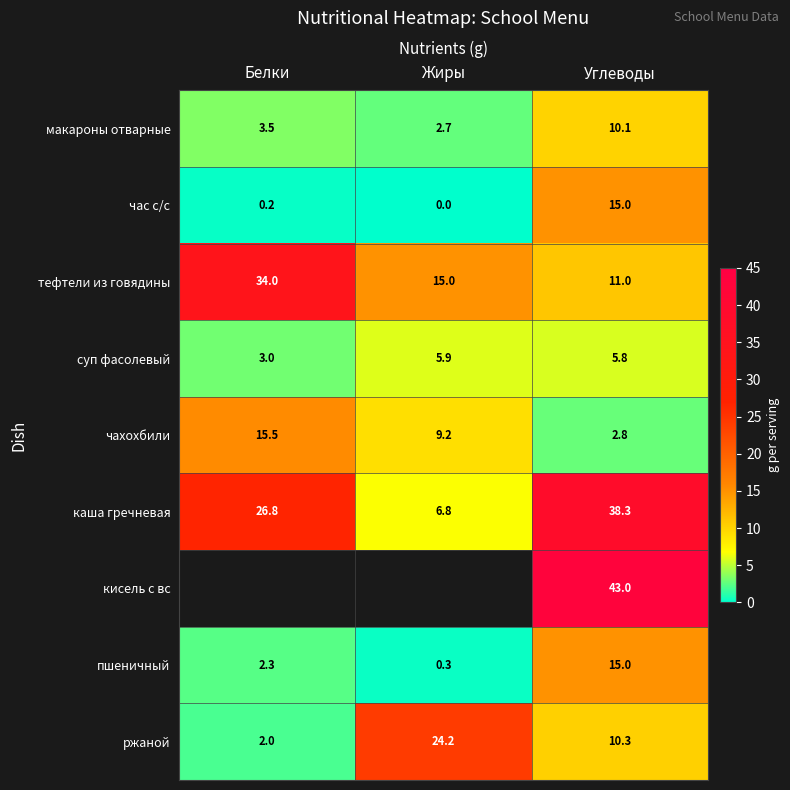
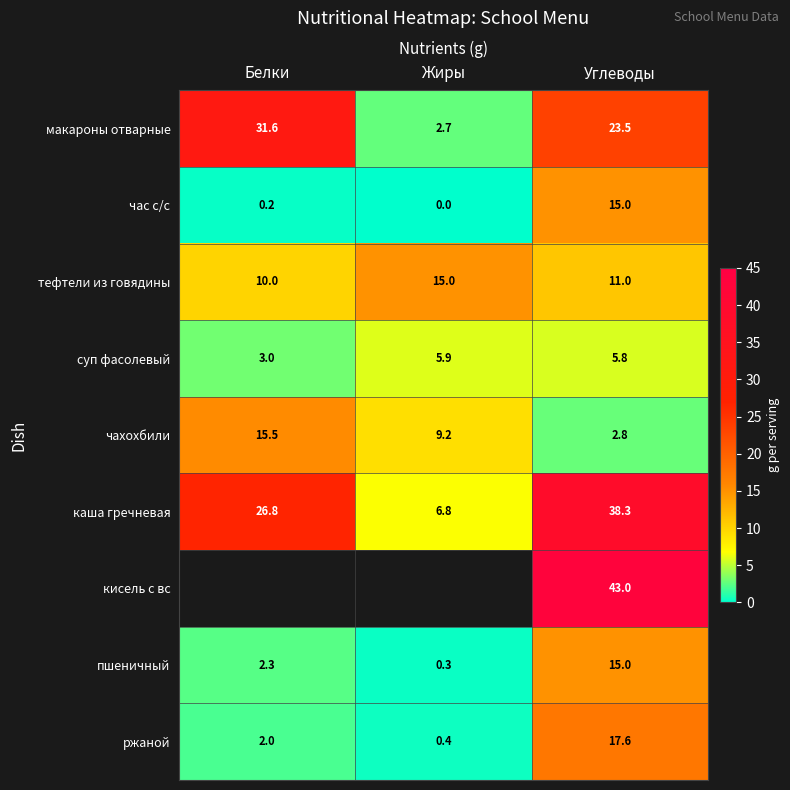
макароны отварные, Белки: 3.5 -> 31.6
макароны отварные, Углеводы: 10.1 -> 23.5
тефтели из говядины, Белки: 34.0 -> 10.0
ржаной, Жиры: 24.2 -> 0.4
ржаной, Углеводы: 10.3 -> 17.6
